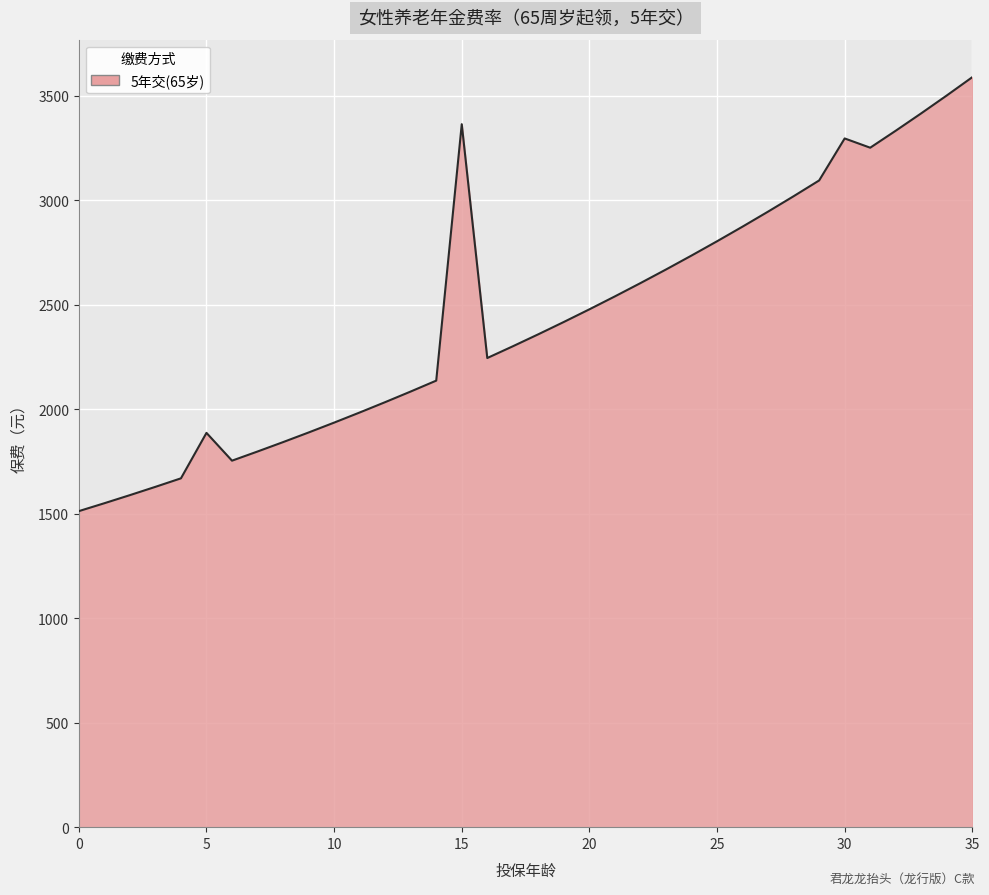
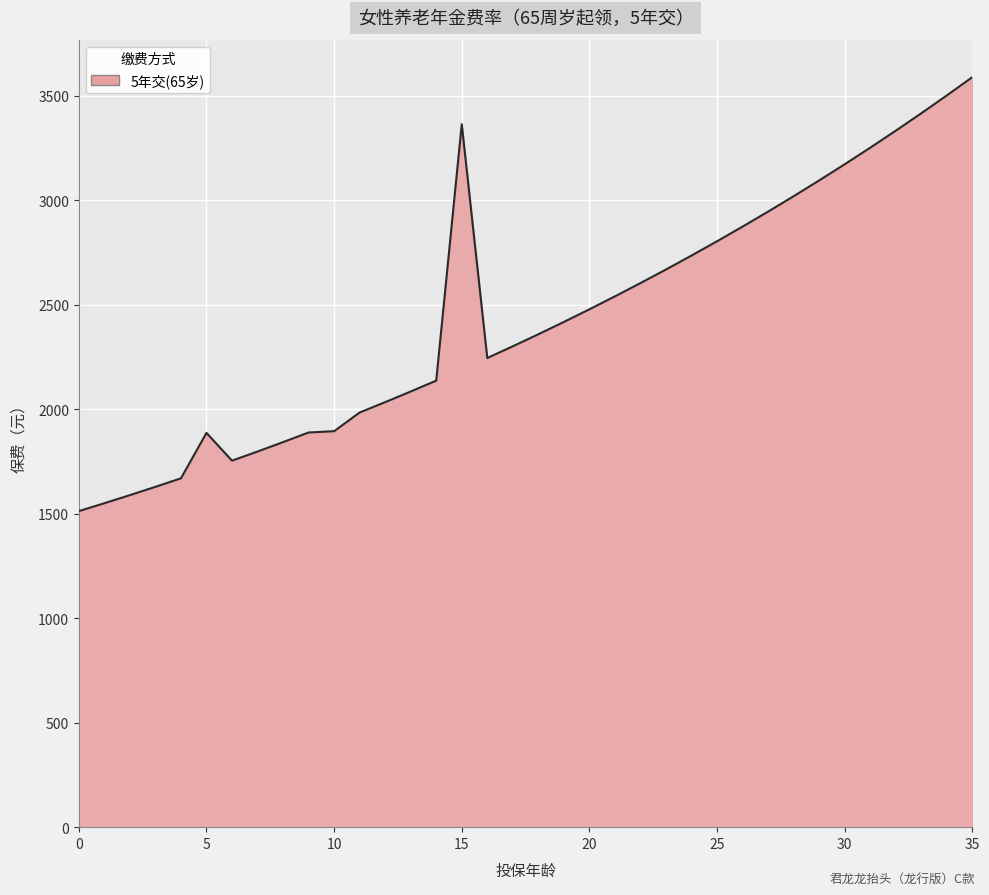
10: 1940 -> 1890
30: 3300 -> 3170
